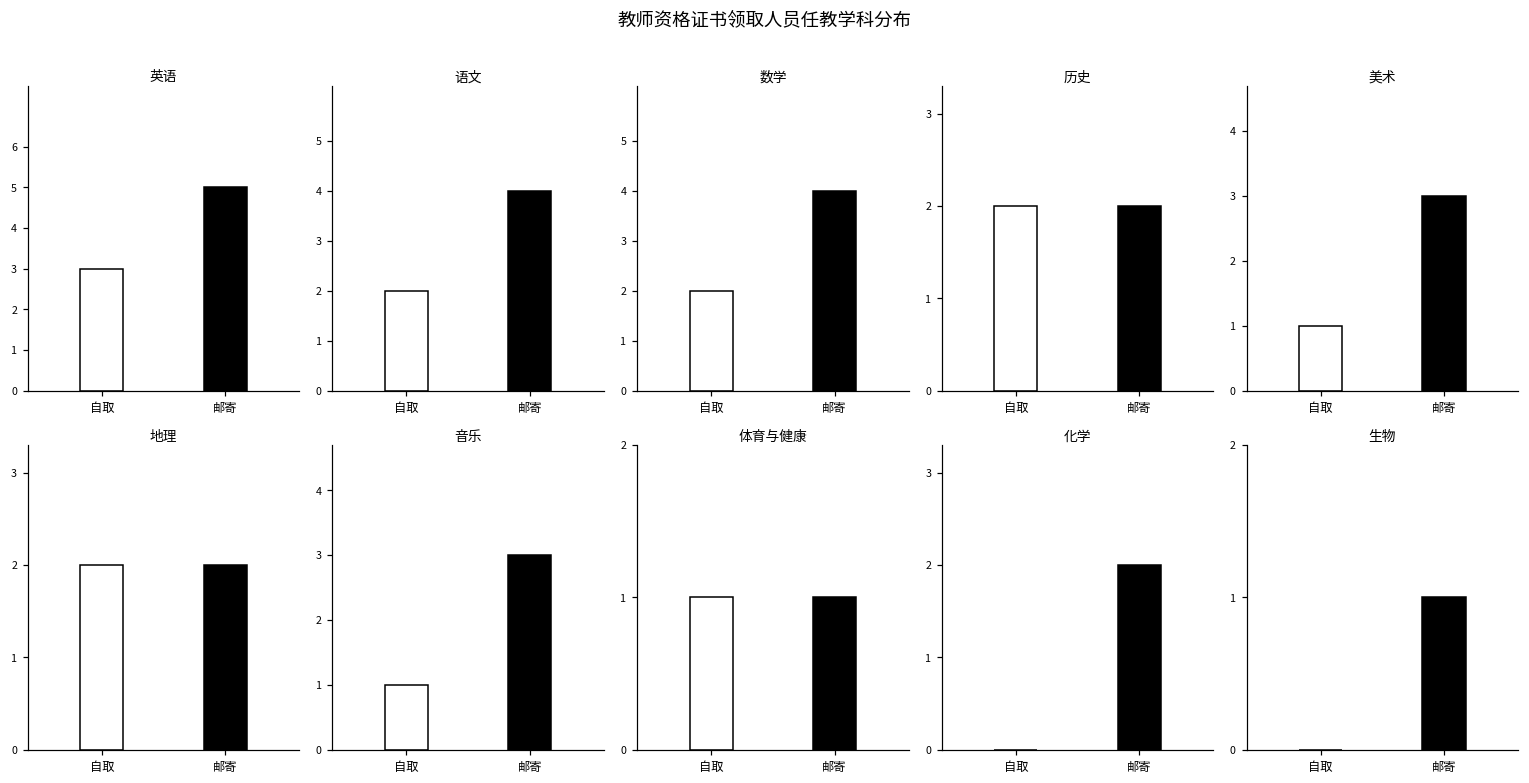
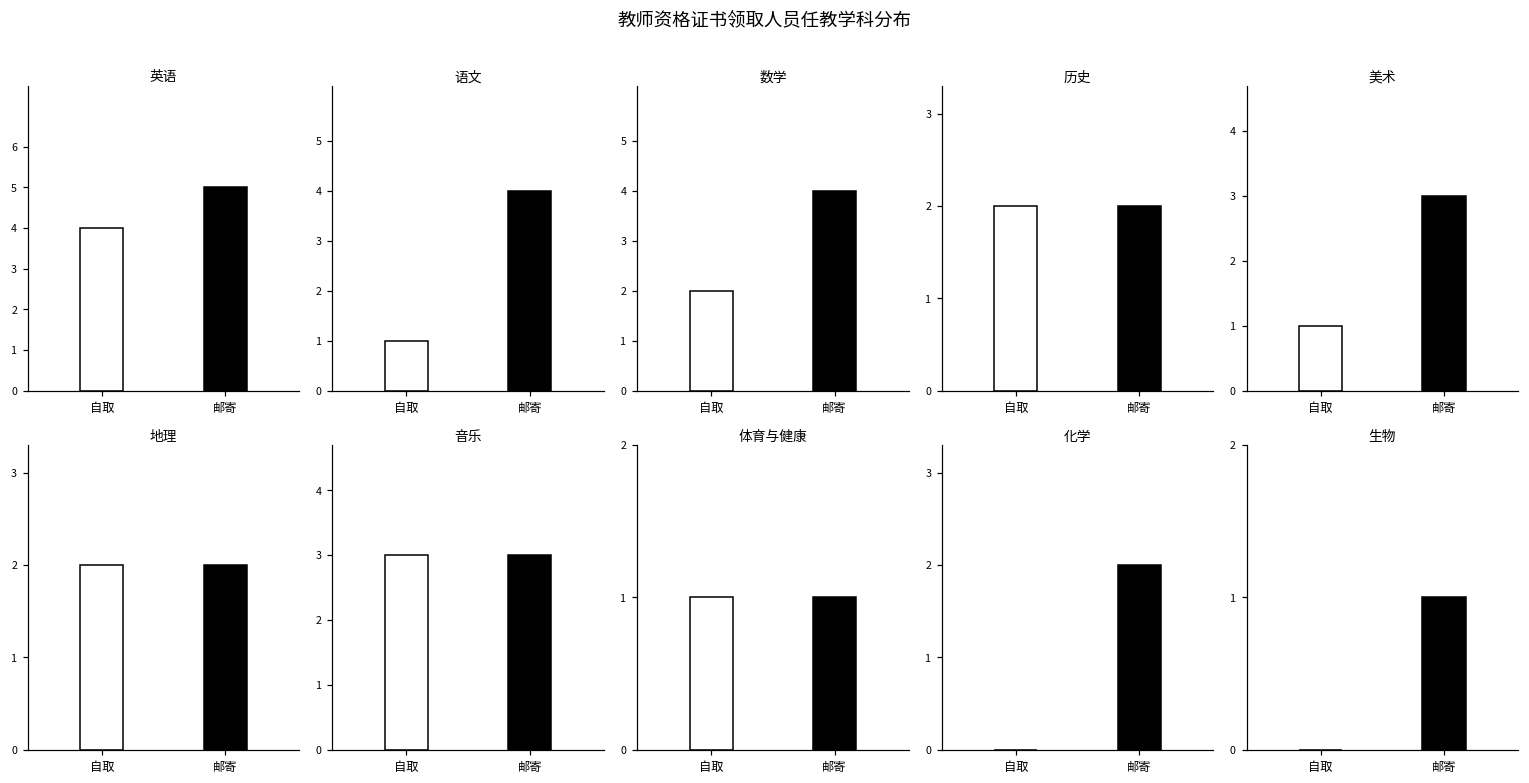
英语, 自取: 3 -> 4
语文, 自取: 2 -> 1
音乐, 自取: 1 -> 3
